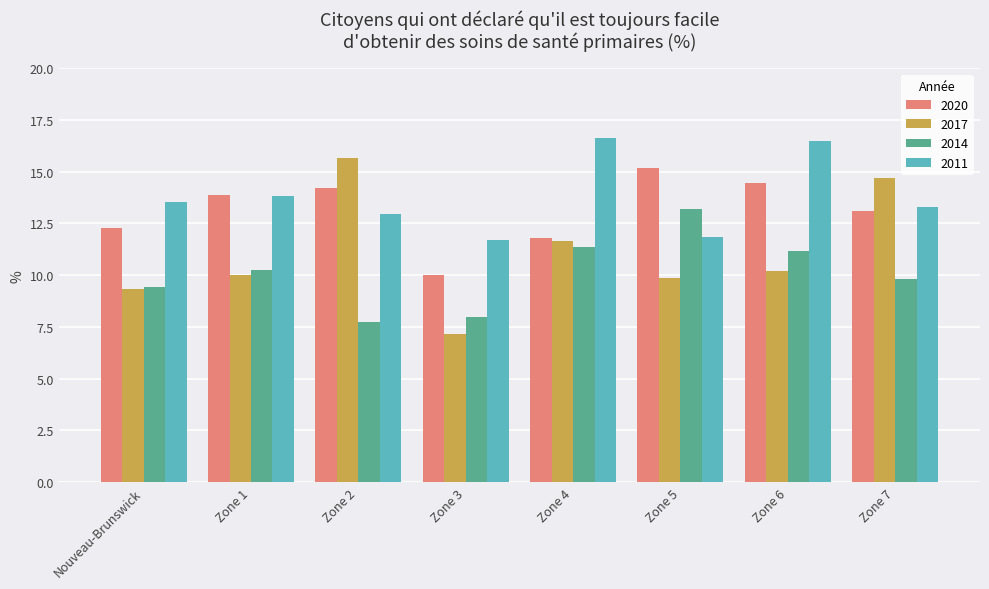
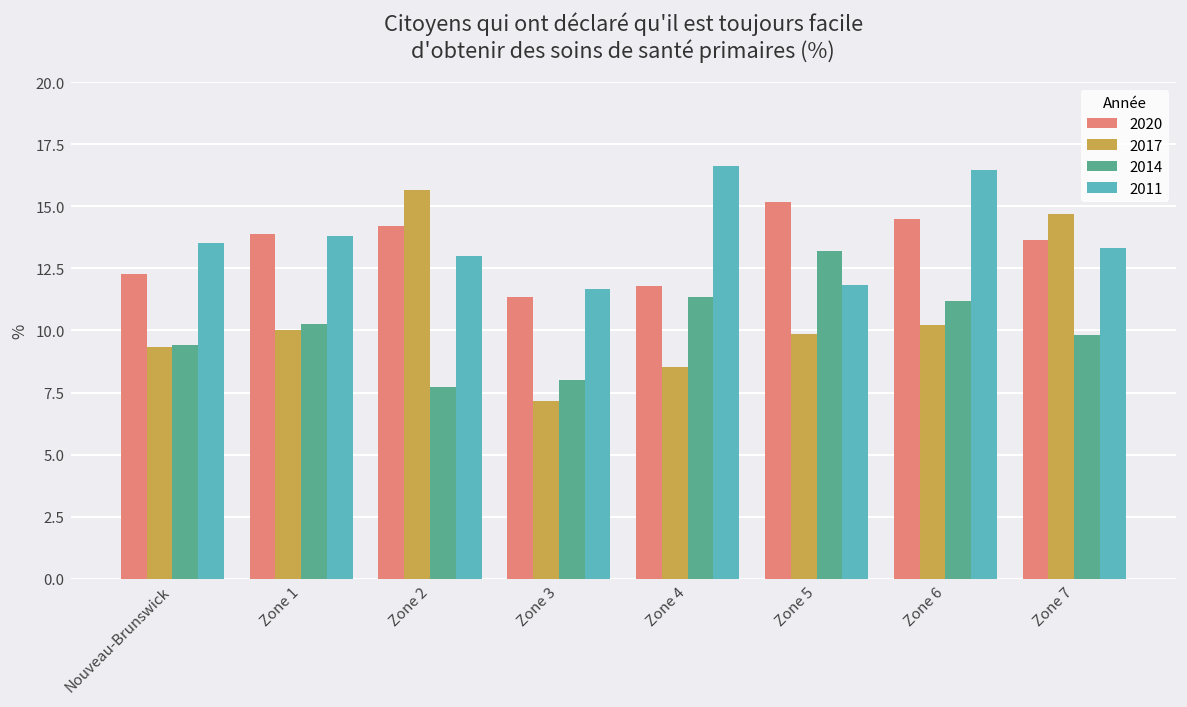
2020, Zone 3: 10.0 -> 11.3
2017, Zone 4: 11.6 -> 8.5
2020, Zone 7: 13.1 -> 13.6
